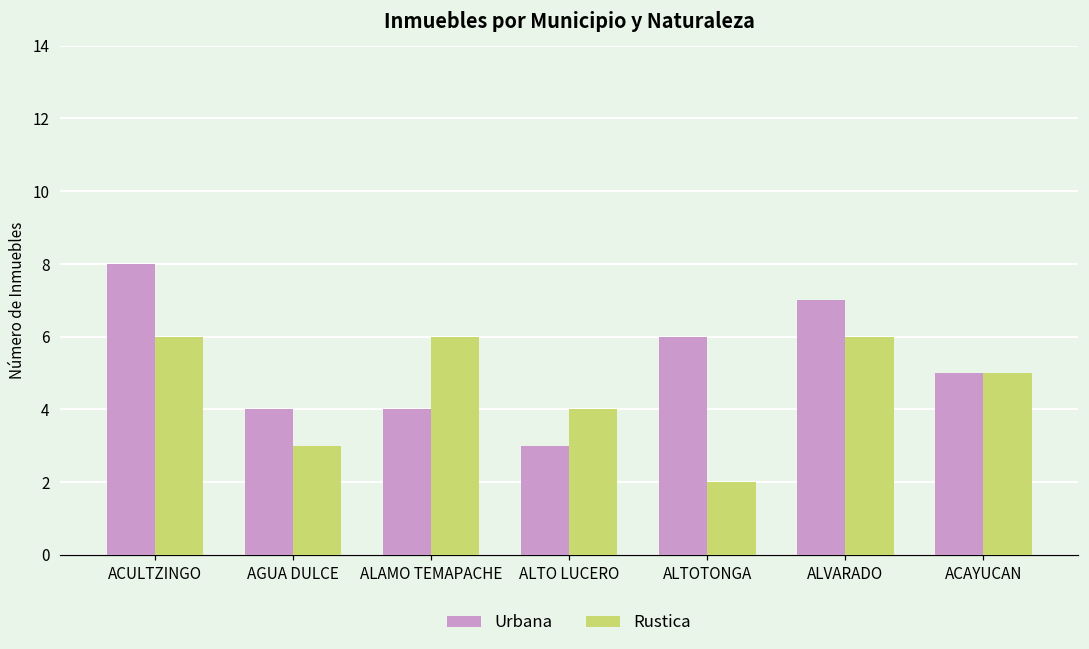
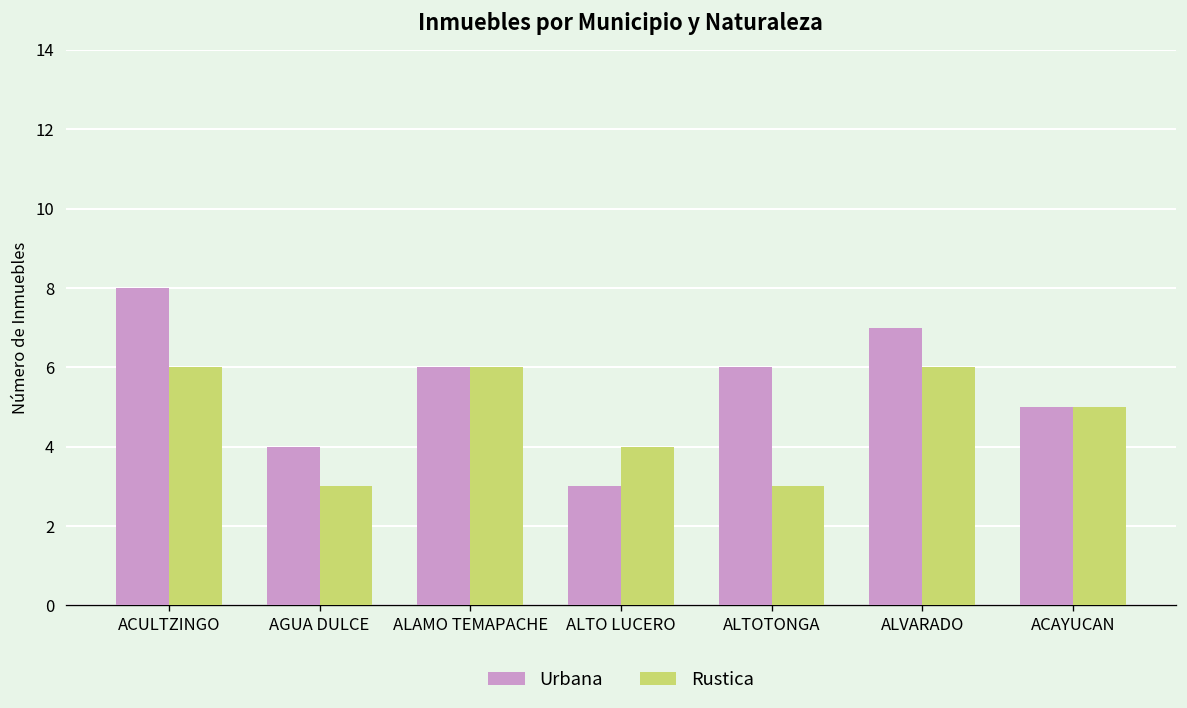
Urbana, ALAMO TEMAPACHE: 4 -> 6
Rustica, ALTOTONGA: 2 -> 3
